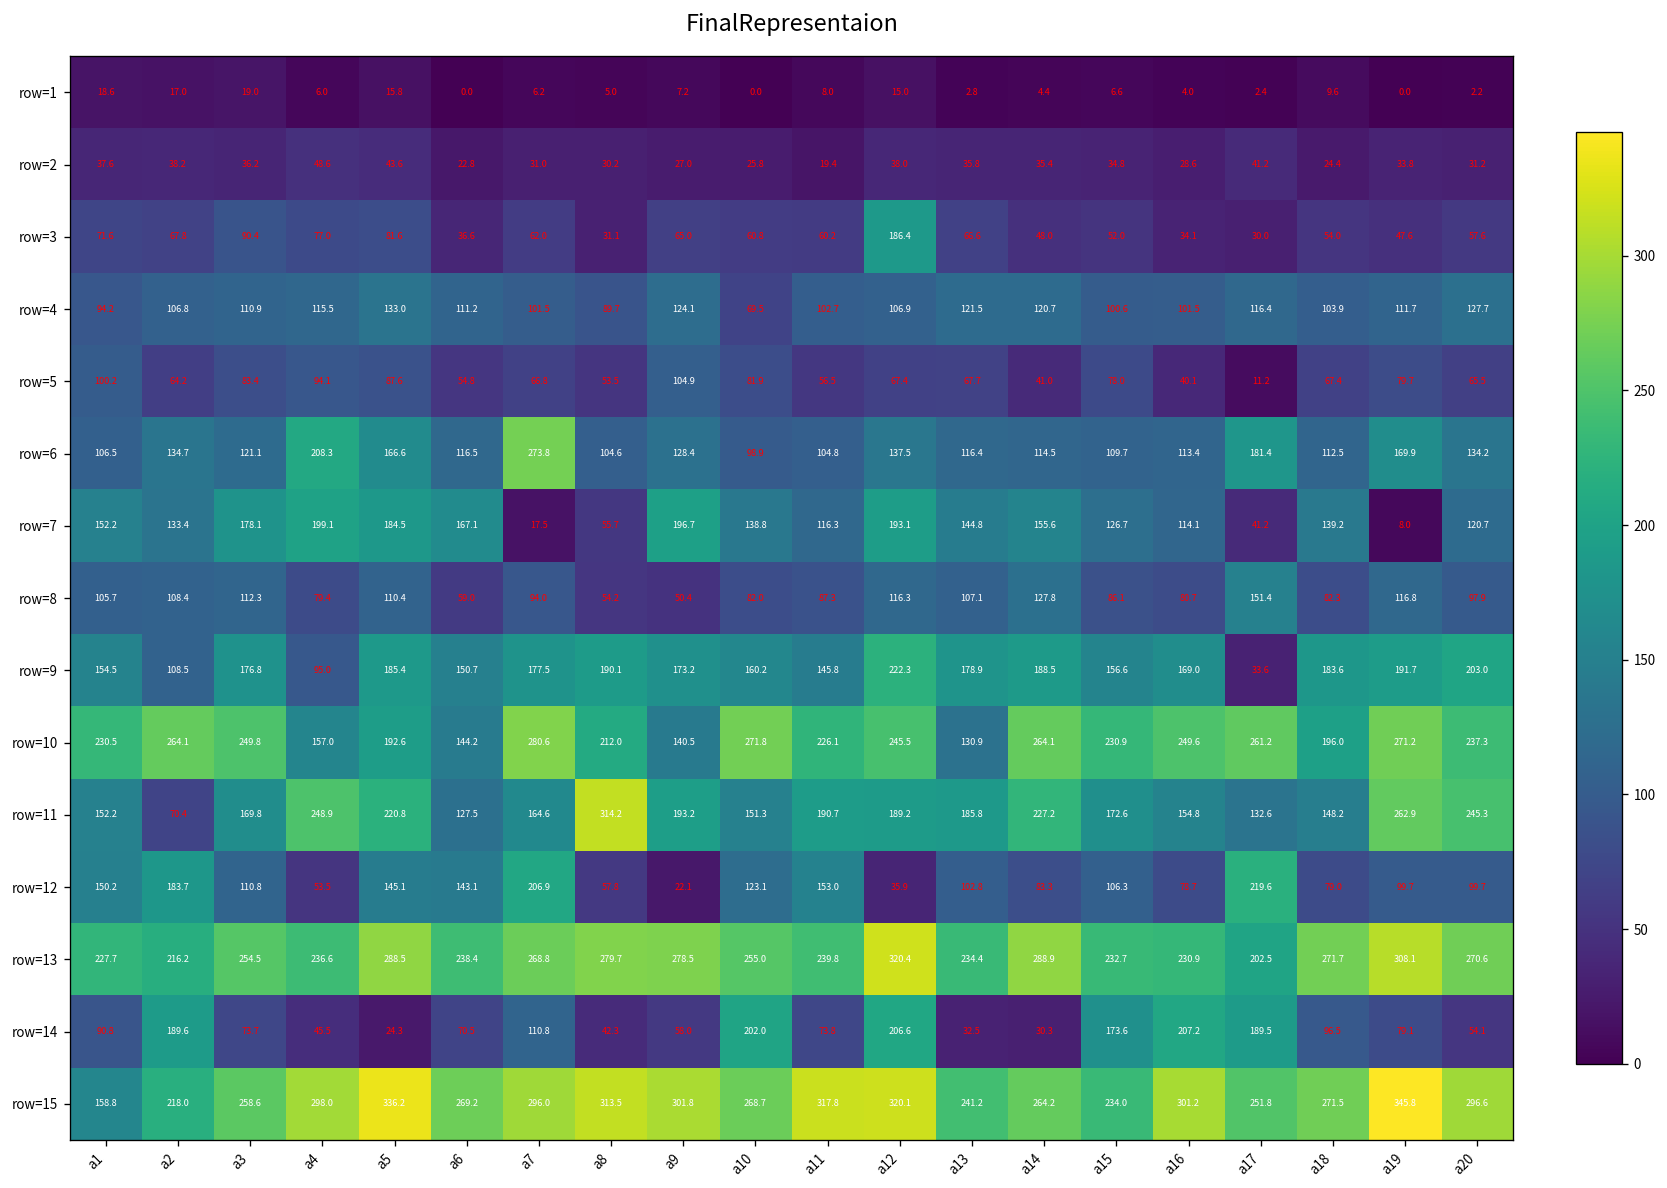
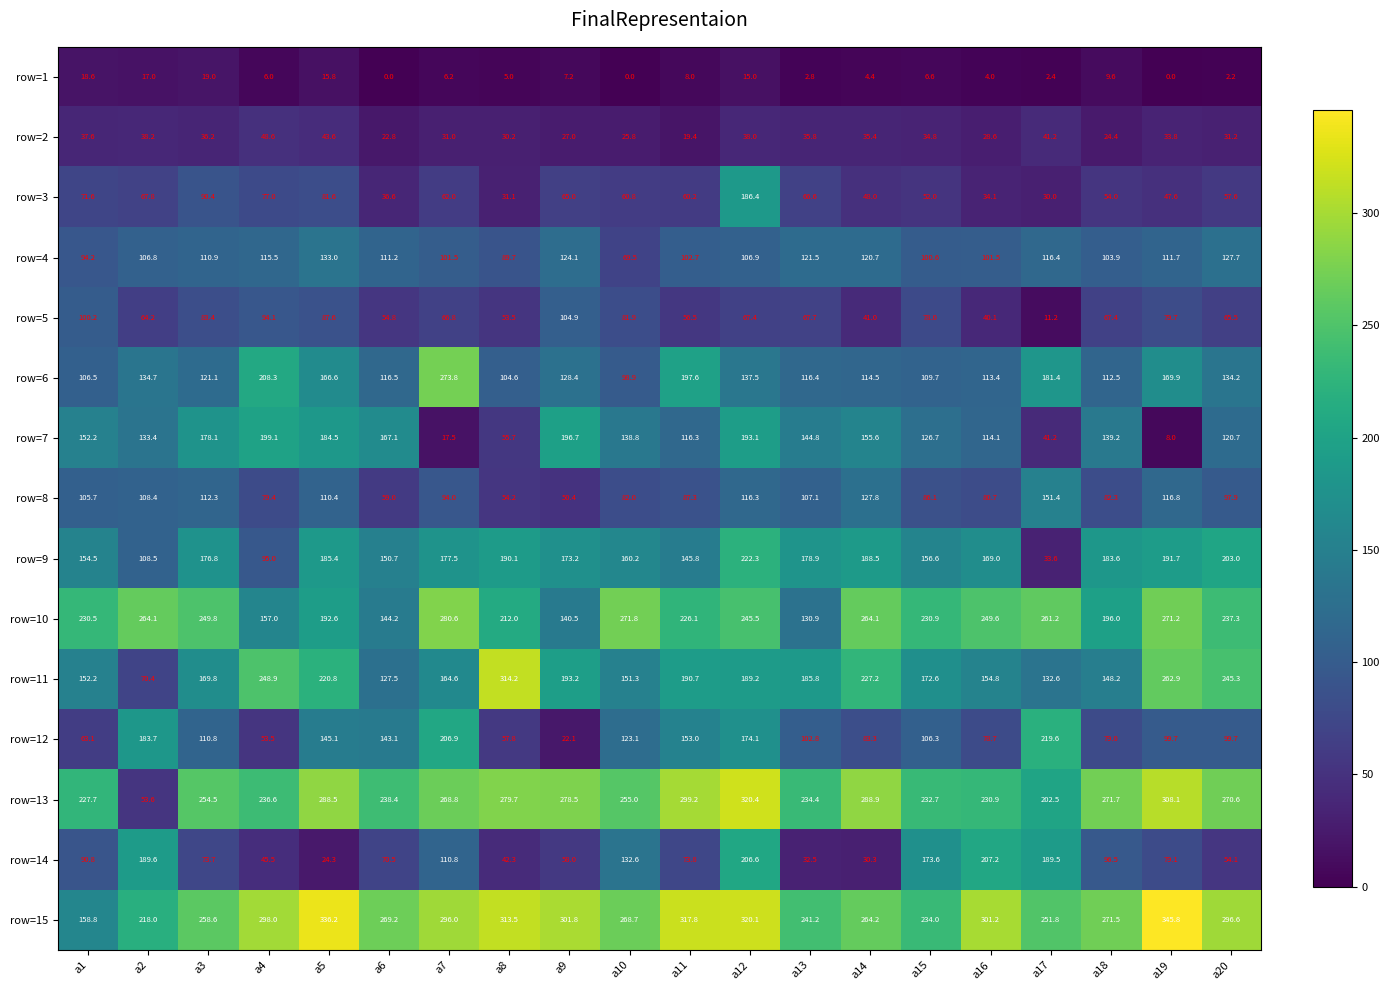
row=6, a11: 104.8 -> 197.6
row=12, a1: 150.2 -> 63.1
row=12, a12: 35.9 -> 174.1
row=13, a2: 216.2 -> 53.6
row=13, a11: 239.8 -> 299.2
row=14, a10: 202.0 -> 132.6
